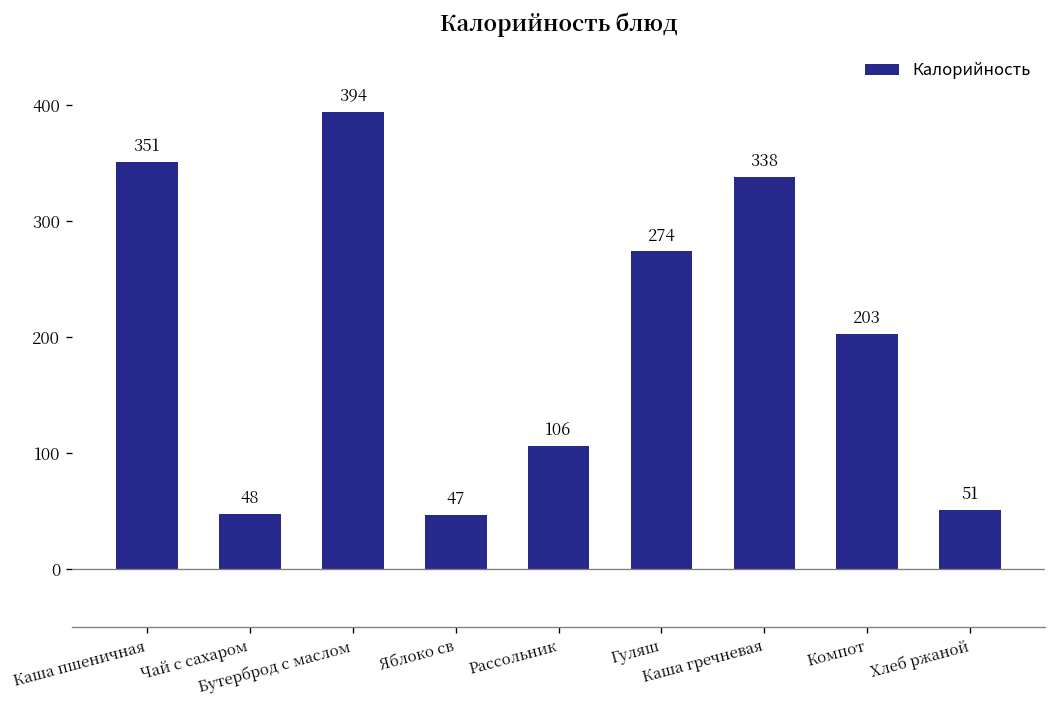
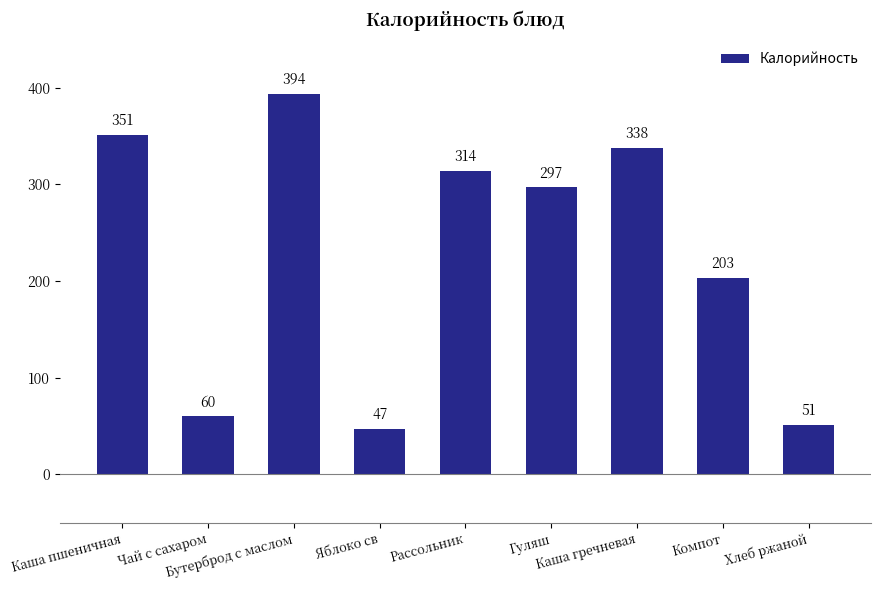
Чай с сахаром: 48 -> 60
Рассольник: 106 -> 314
Гуляш: 274 -> 297
